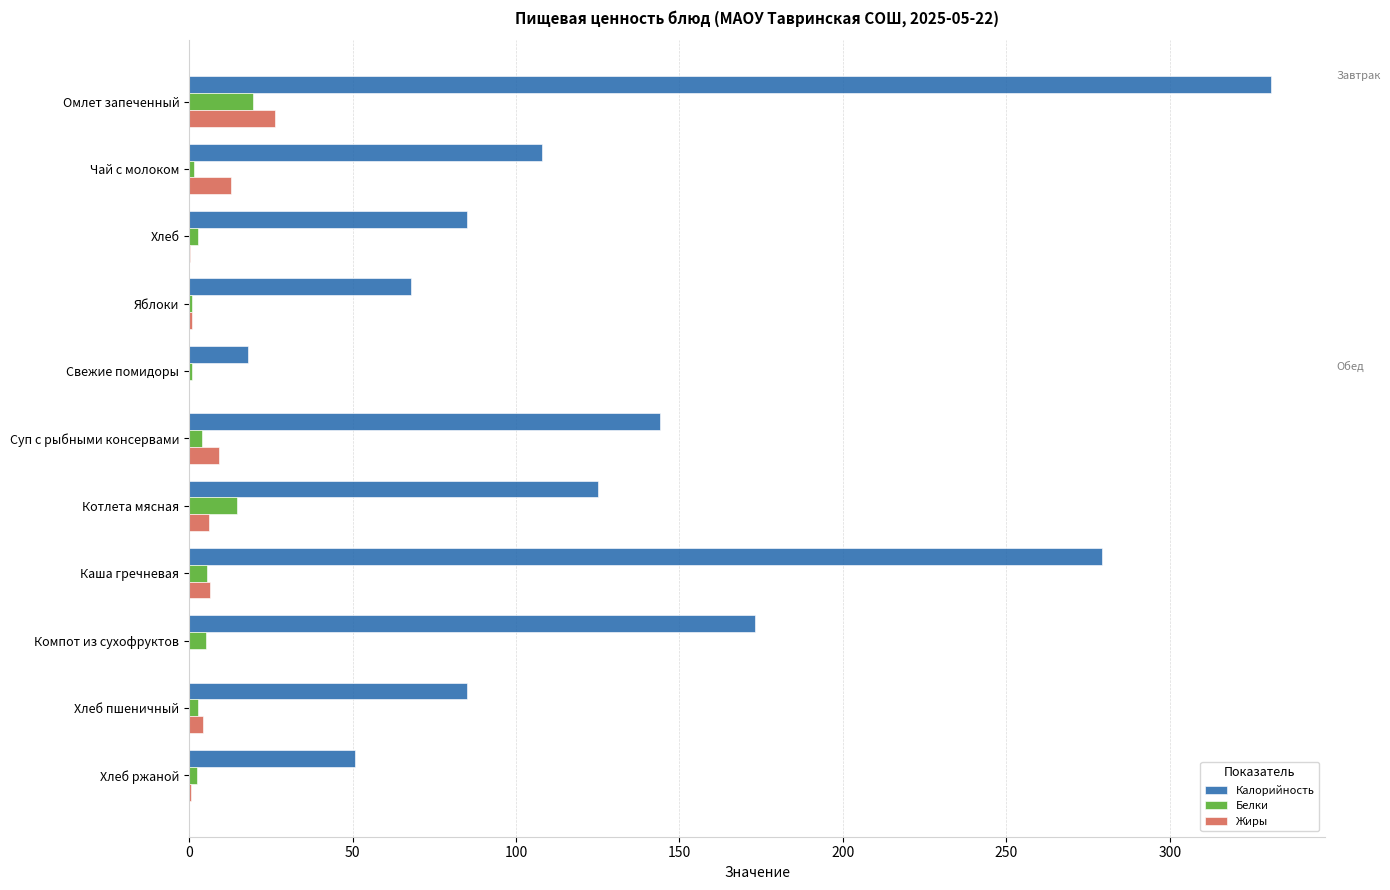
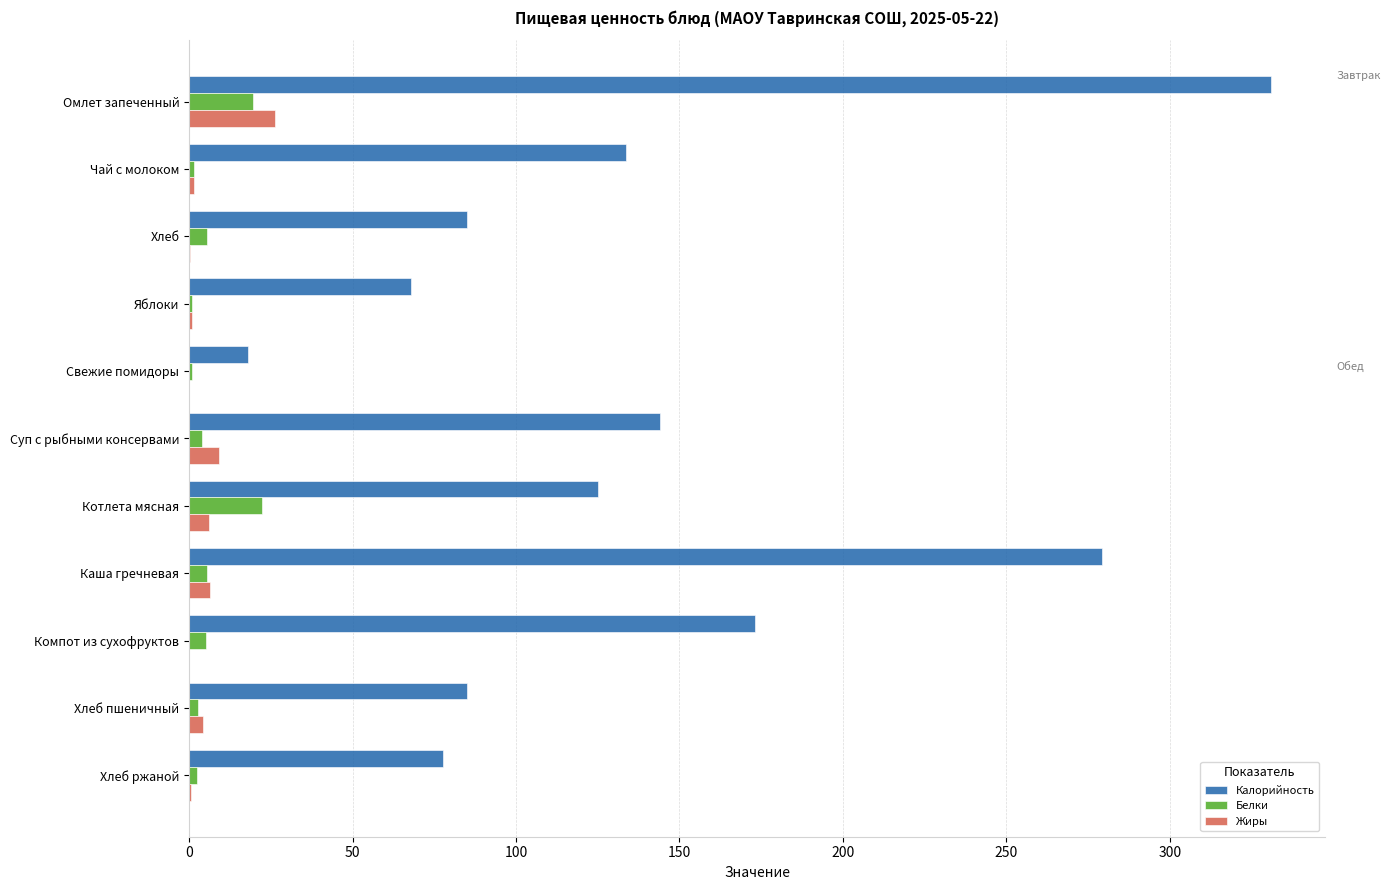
Калорийность, Чай с молоком: 108 -> 134
Жиры, Чай с молоком: 13 -> 1
Белки, Хлеб: 3 -> 6
Белки, Котлета мясная: 15 -> 22
Калорийность, Хлеб ржаной: 51 -> 78
